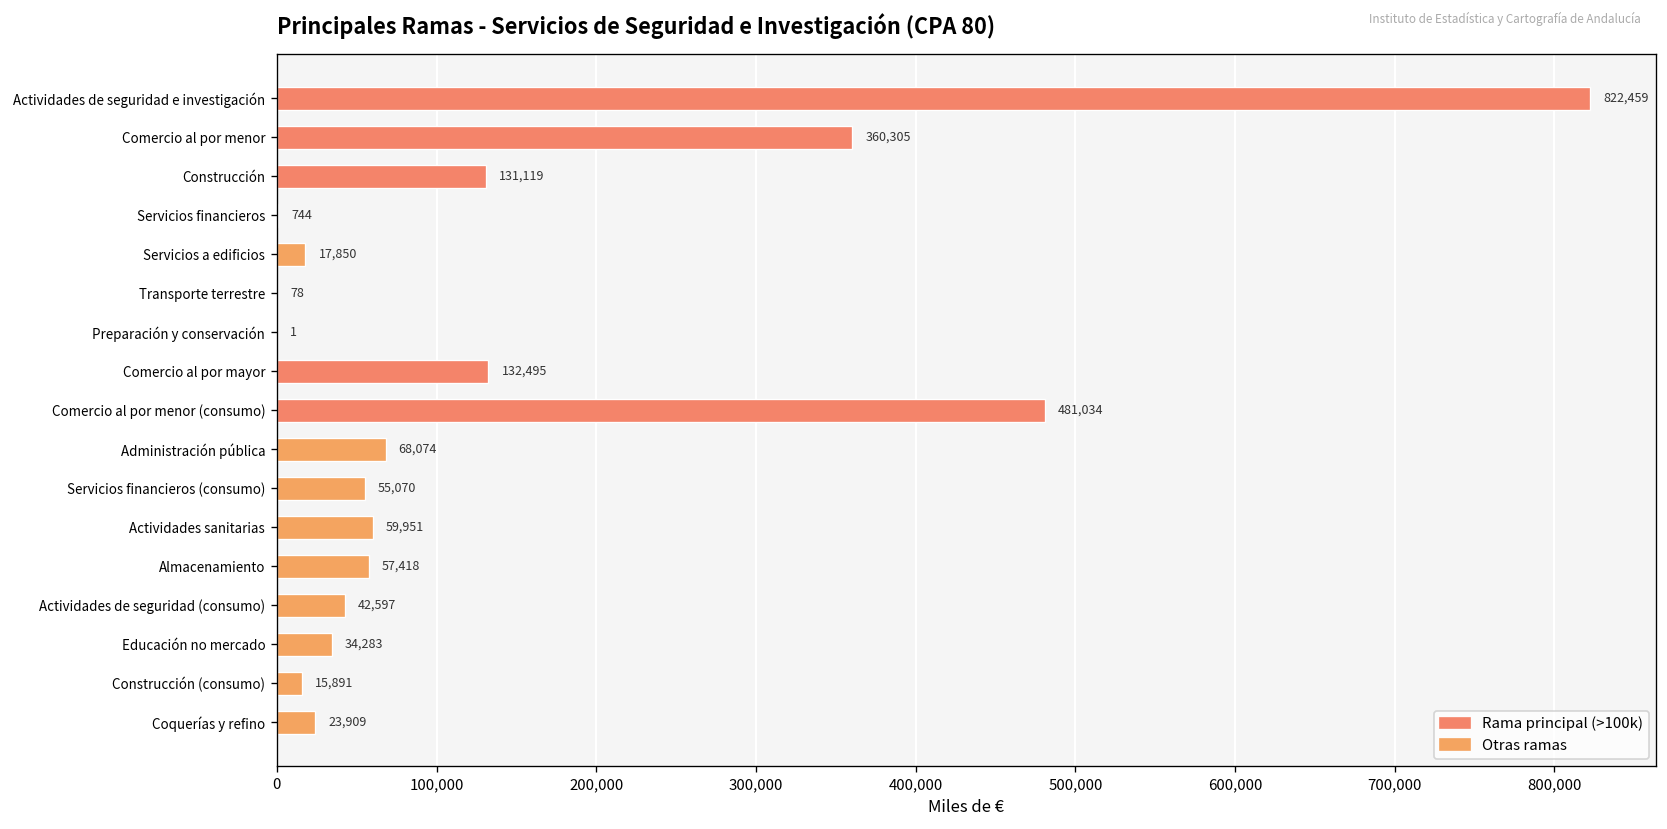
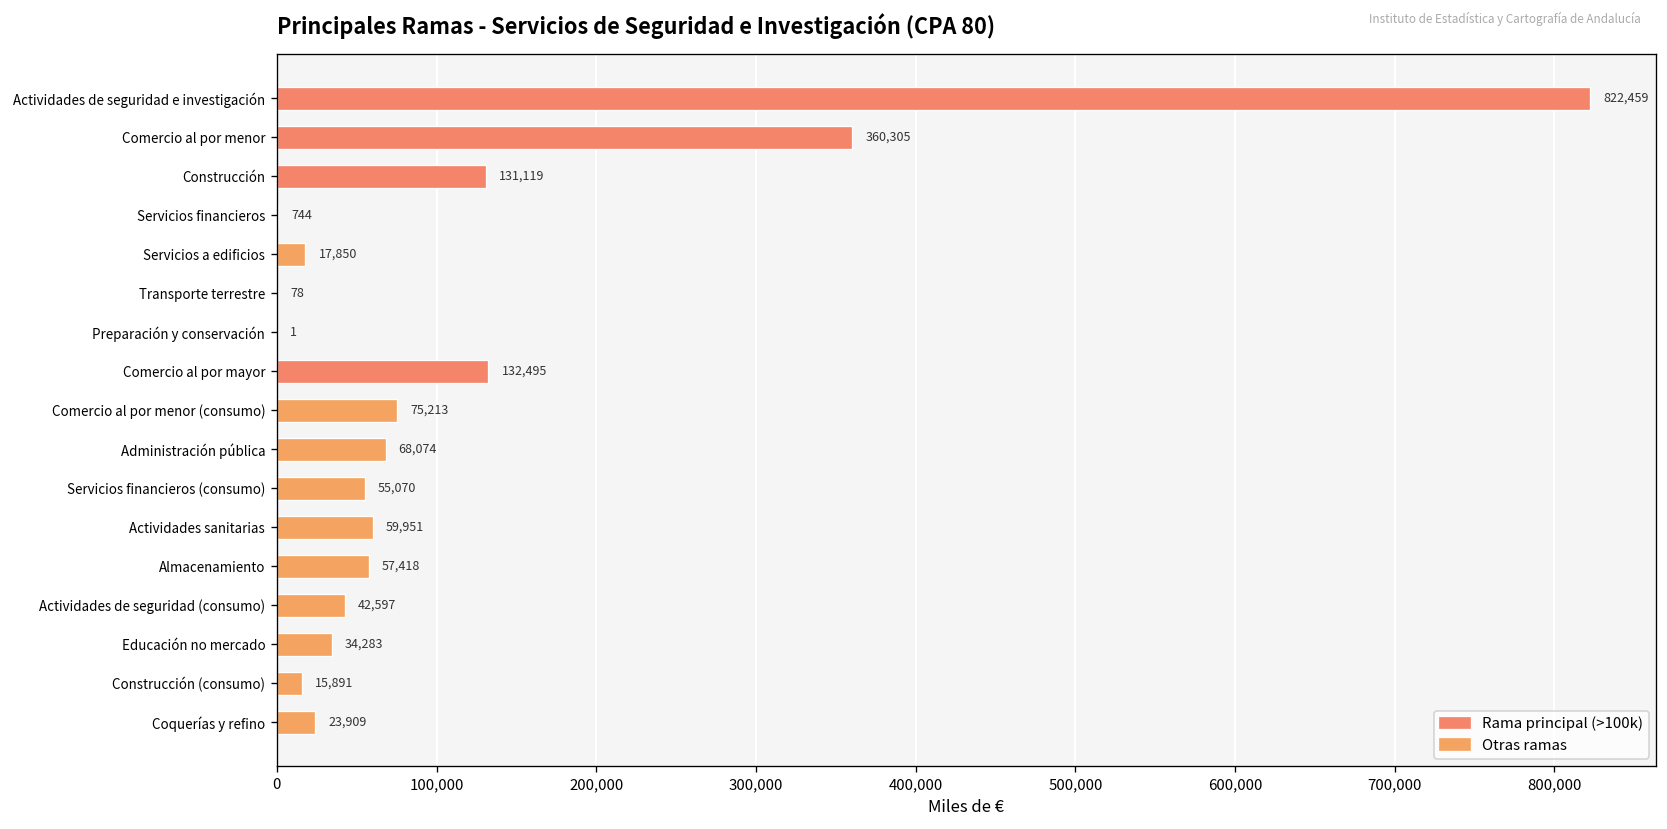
Comercio al por menor (consumo): 481,034 -> 75,213
